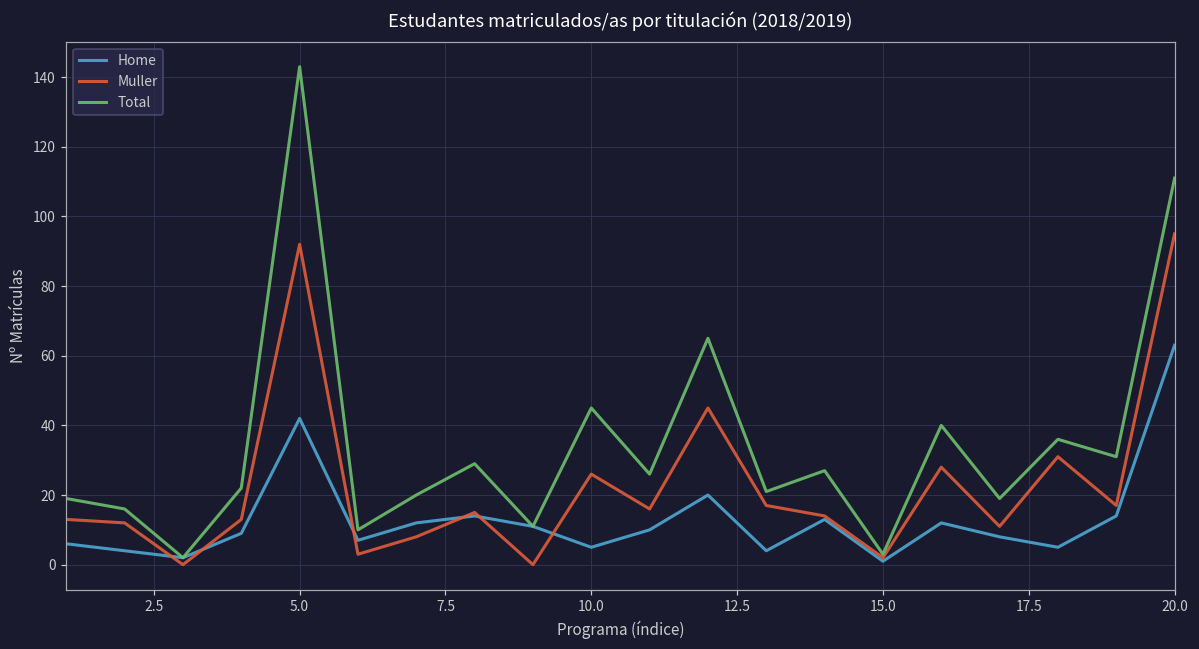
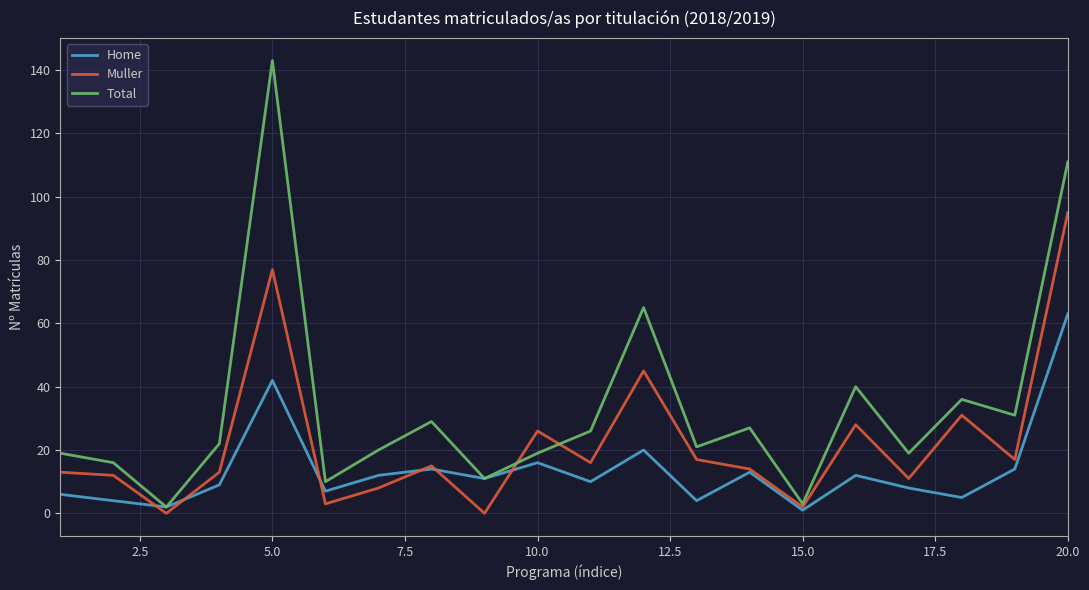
Muller, 5.0: 92 -> 77
Home, 10.0: 5 -> 16
Total, 10.0: 45 -> 19
